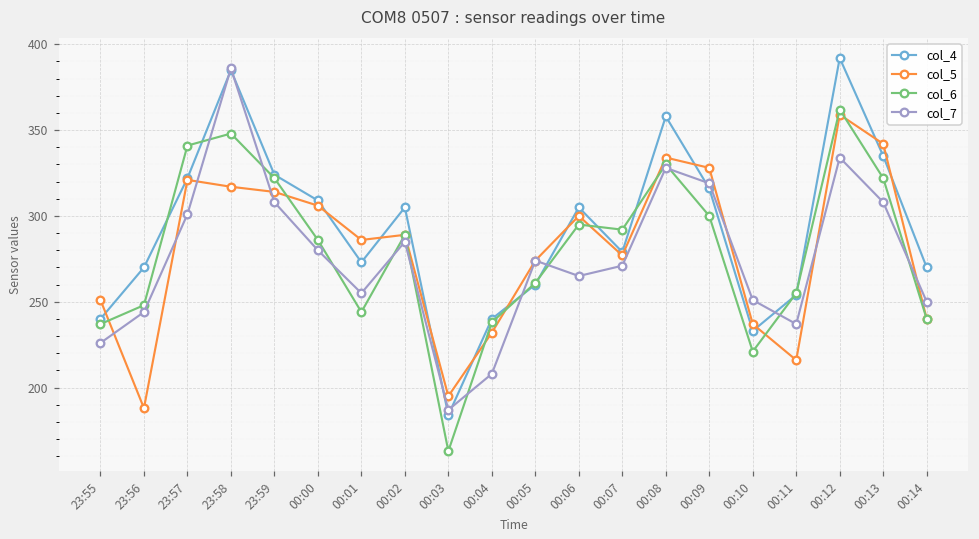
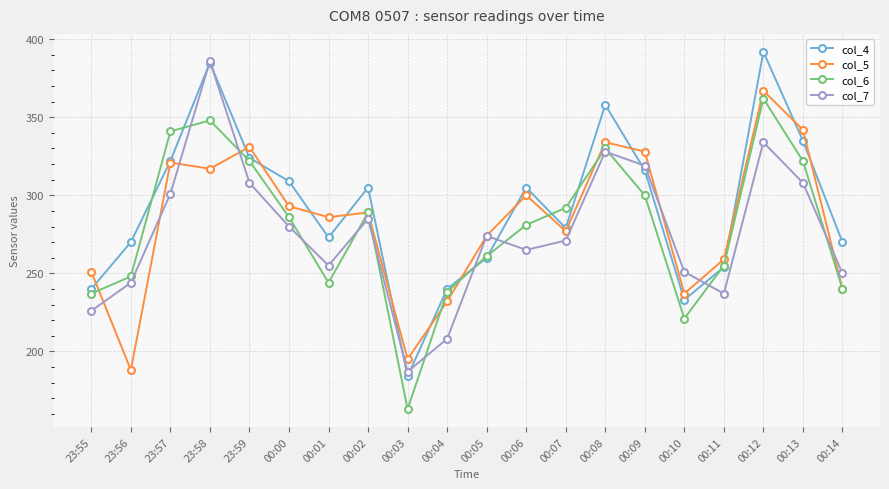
col_5, 23:59: 314 -> 331
col_5, 00:00: 306 -> 293
col_6, 00:06: 295 -> 281
col_5, 00:11: 216 -> 259
col_5, 00:12: 359 -> 367
